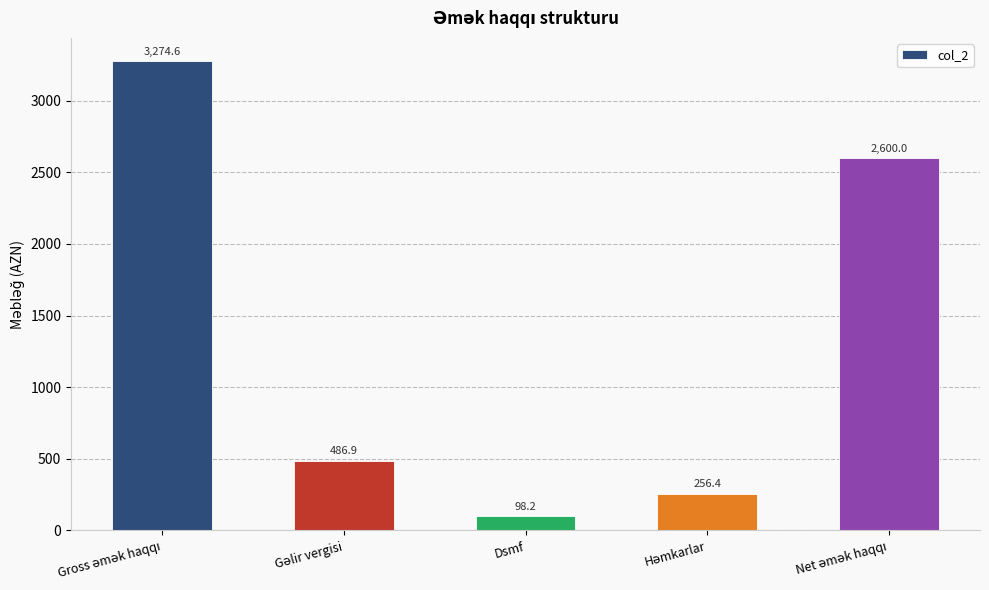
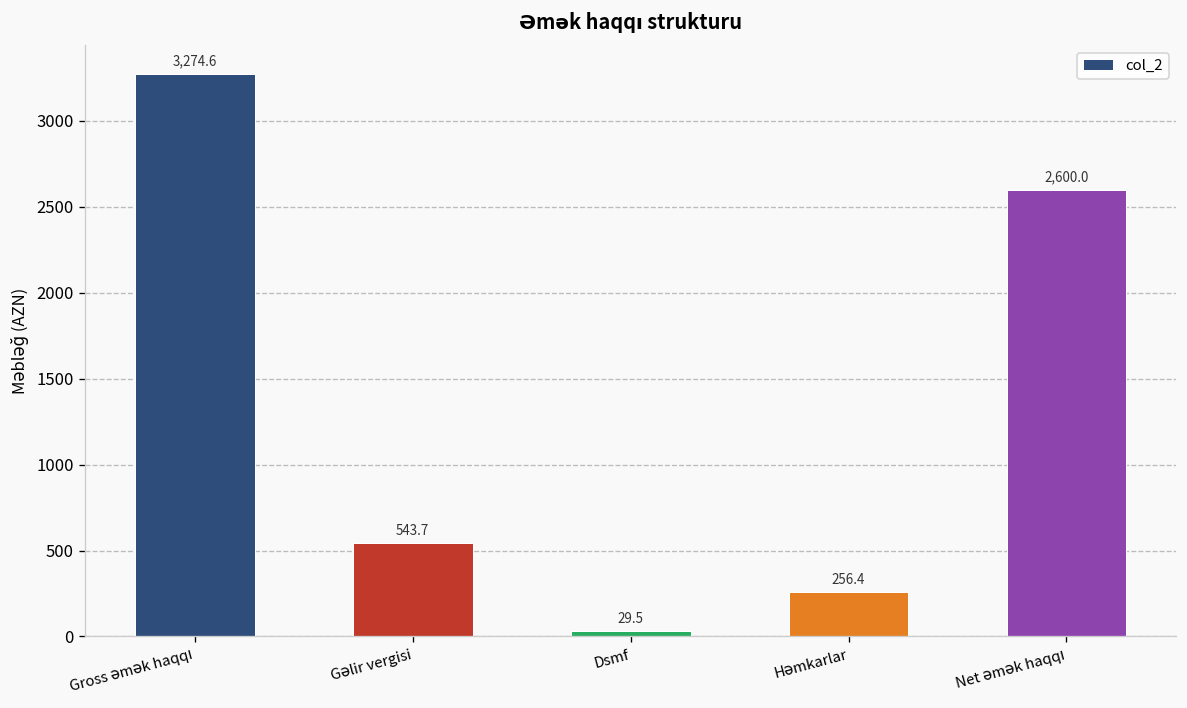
Gəlir vergisi: 486.9 -> 543.7
Dsmf: 98.2 -> 29.5
